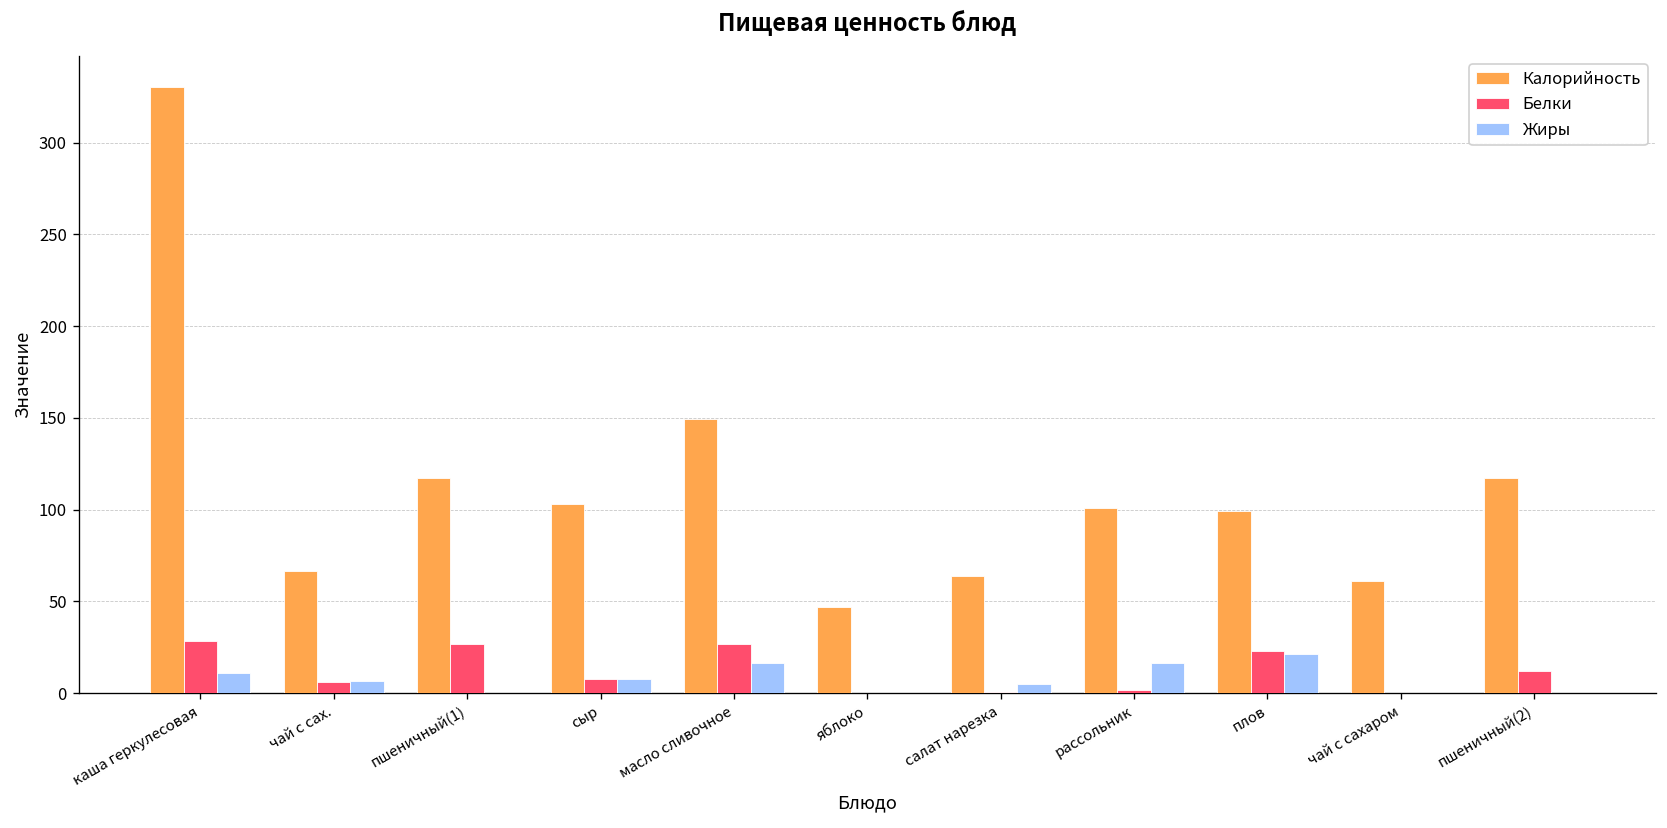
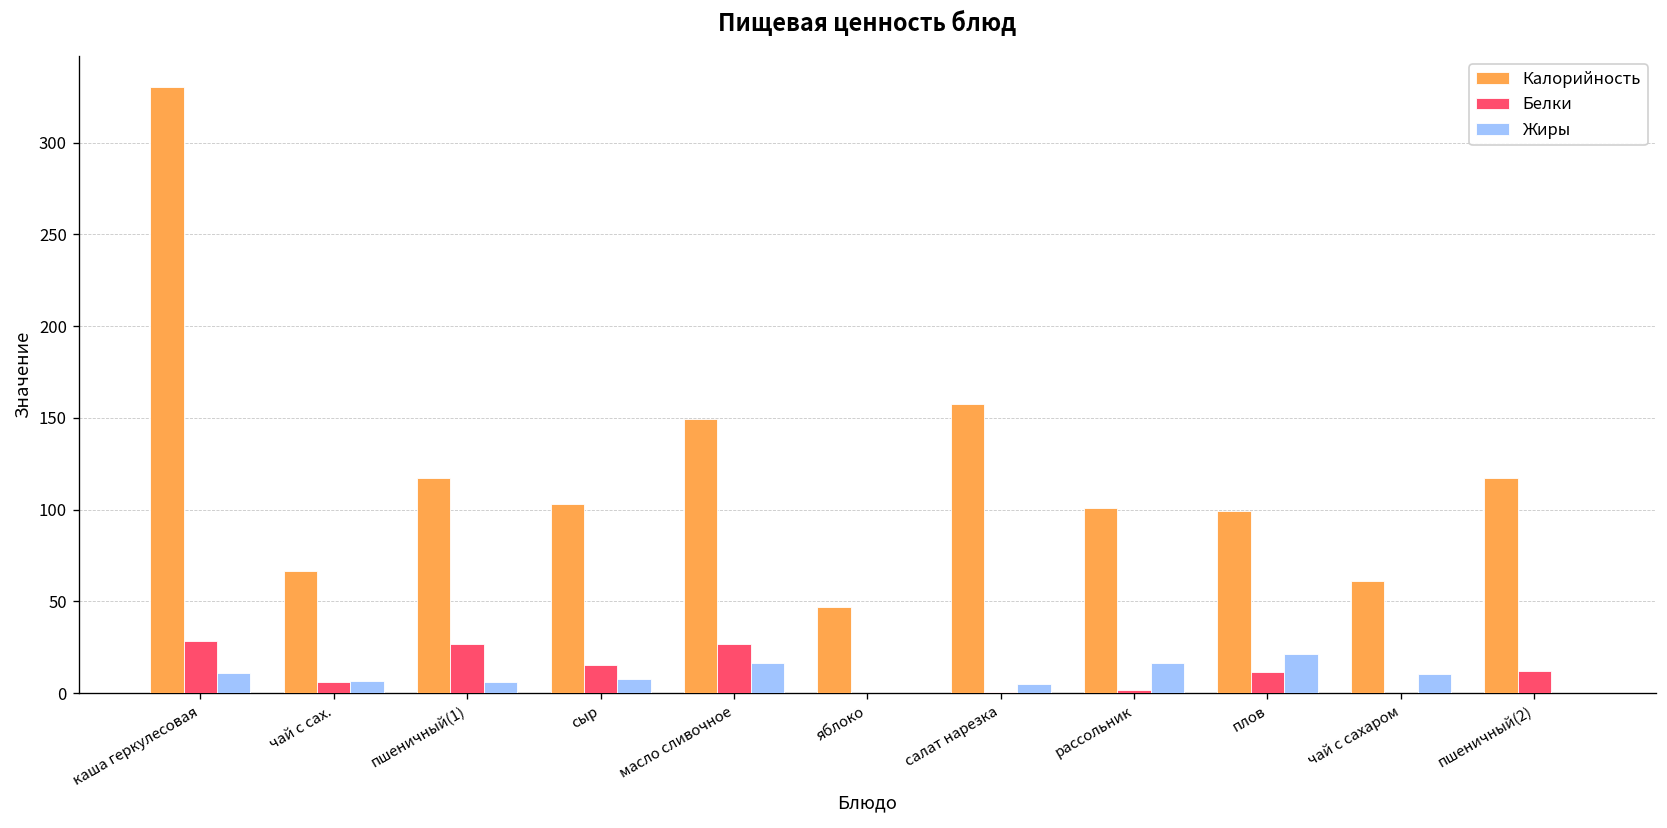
Жиры, пшеничный(1): 0 -> 6
Белки, сыр: 8 -> 15
Калорийность, салат нарезка: 64 -> 158
Белки, плов: 23 -> 12
Жиры, чай с сахаром: 0 -> 10
